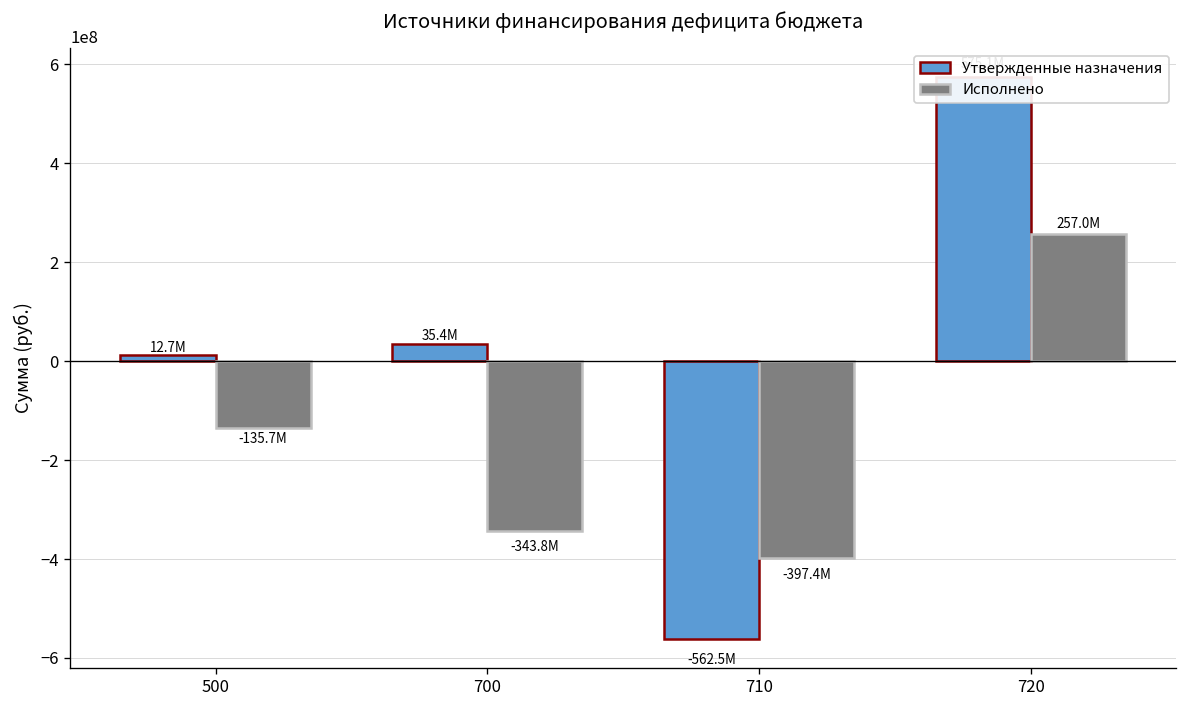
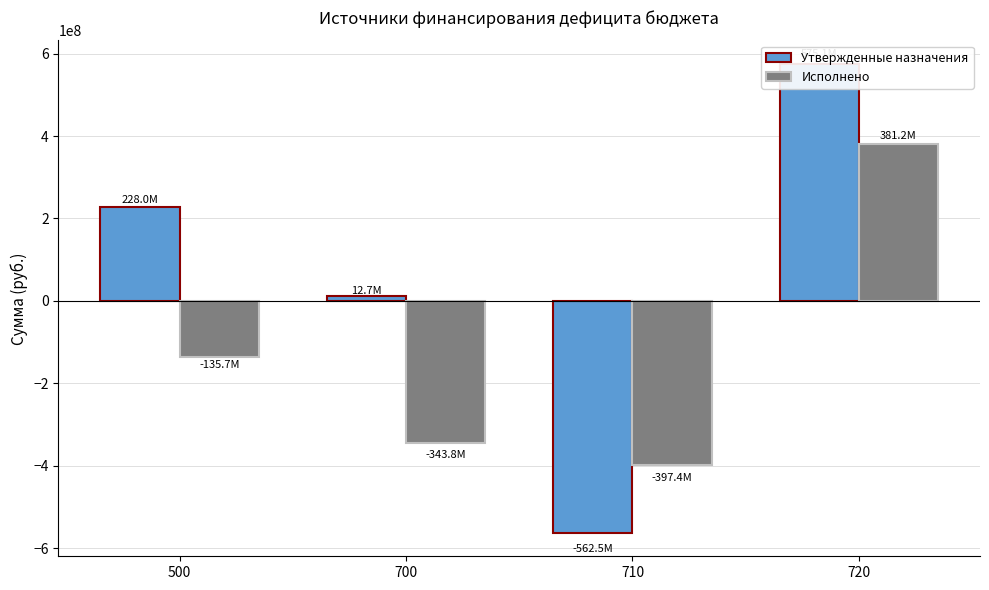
Утвержденные назначения, 500: 12.7M -> 228.0M
Утвержденные назначения, 700: 35.4M -> 12.7M
Исполнено, 720: 257.0M -> 381.2M
